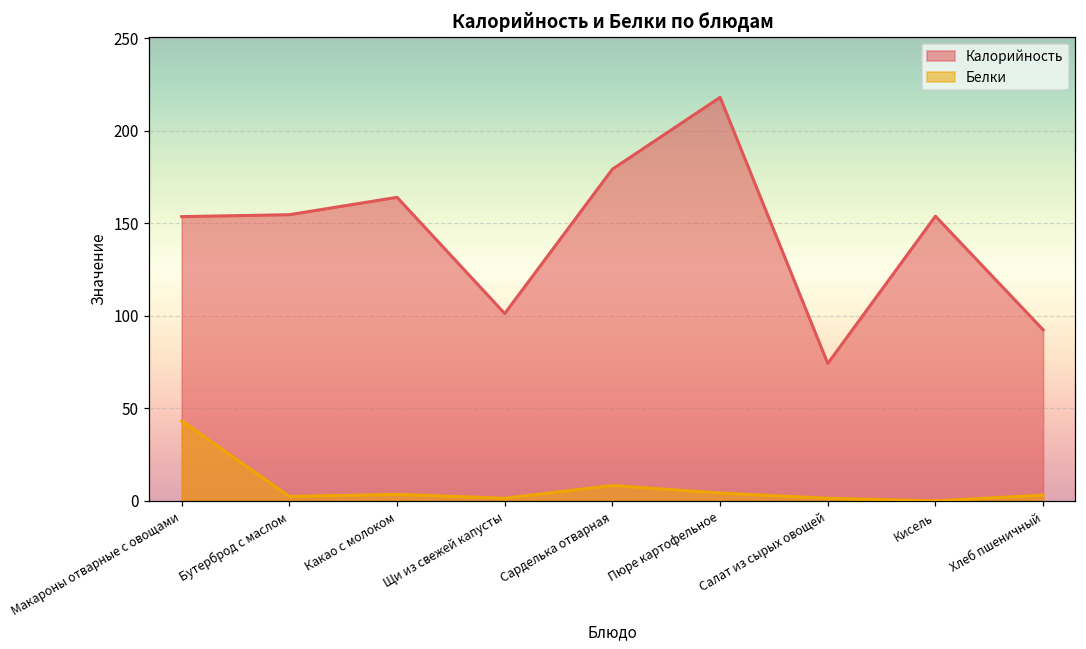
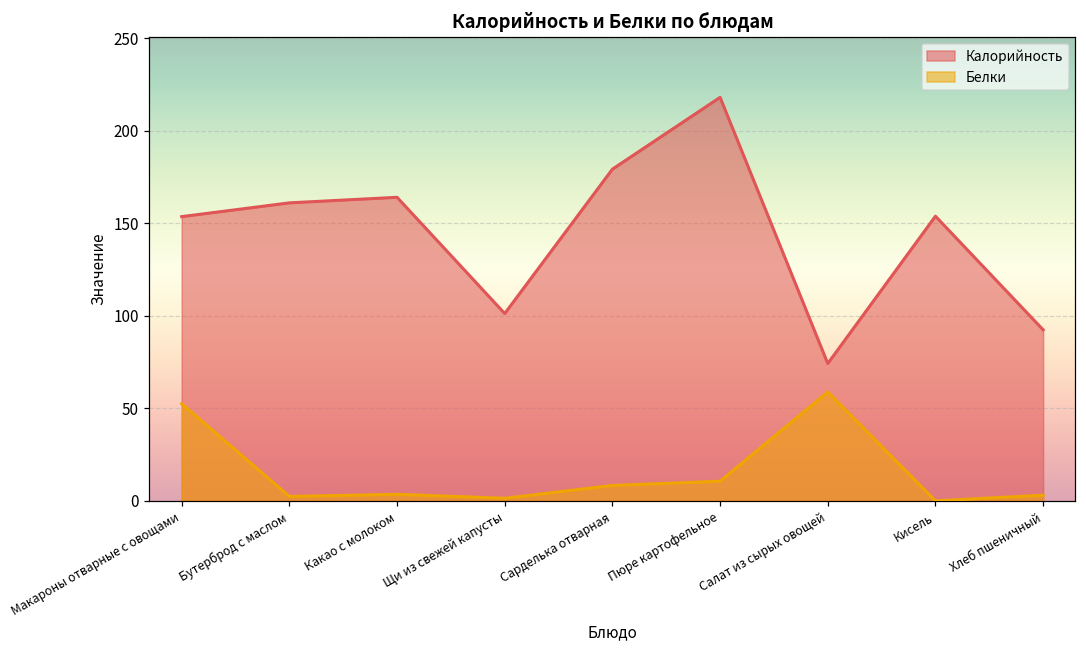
Белки, Макароны отварные с овощами: 43 -> 52
Калорийность, Бутерброд с маслом: 155 -> 161
Белки, Пюре картофельное: 4 -> 11
Белки, Салат из сырых овощей: 1 -> 59
